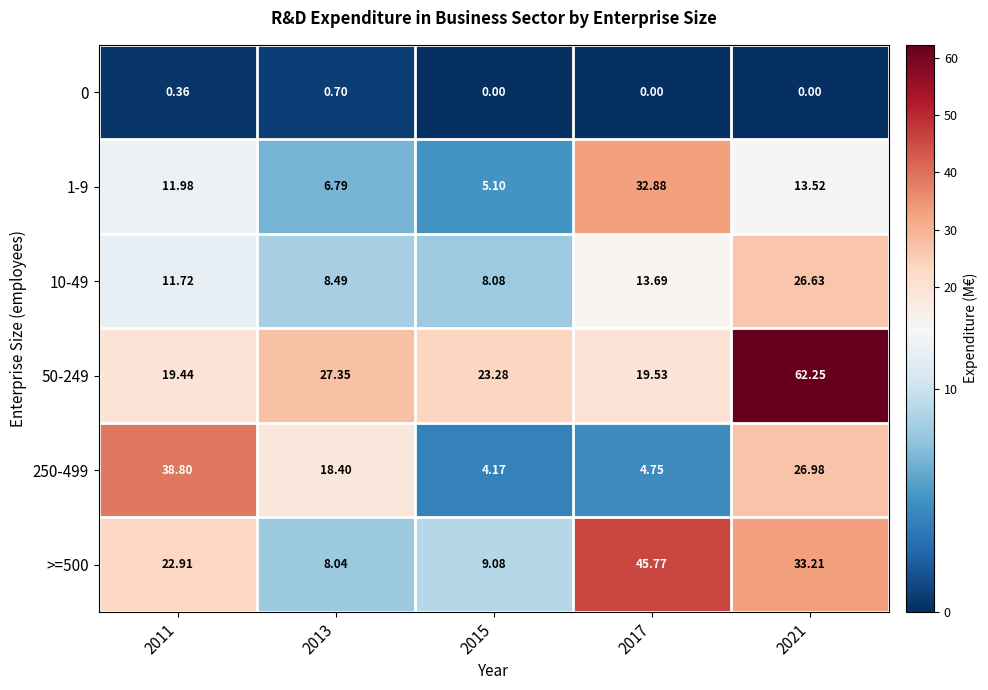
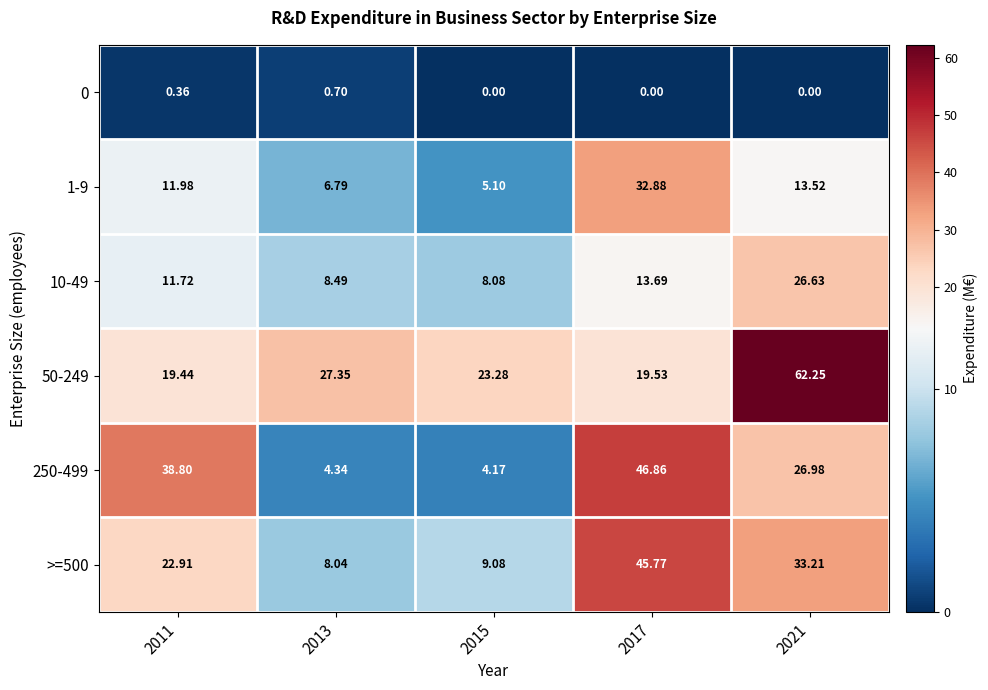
250-499, 2013: 18.40 -> 4.34
250-499, 2017: 4.75 -> 46.86
